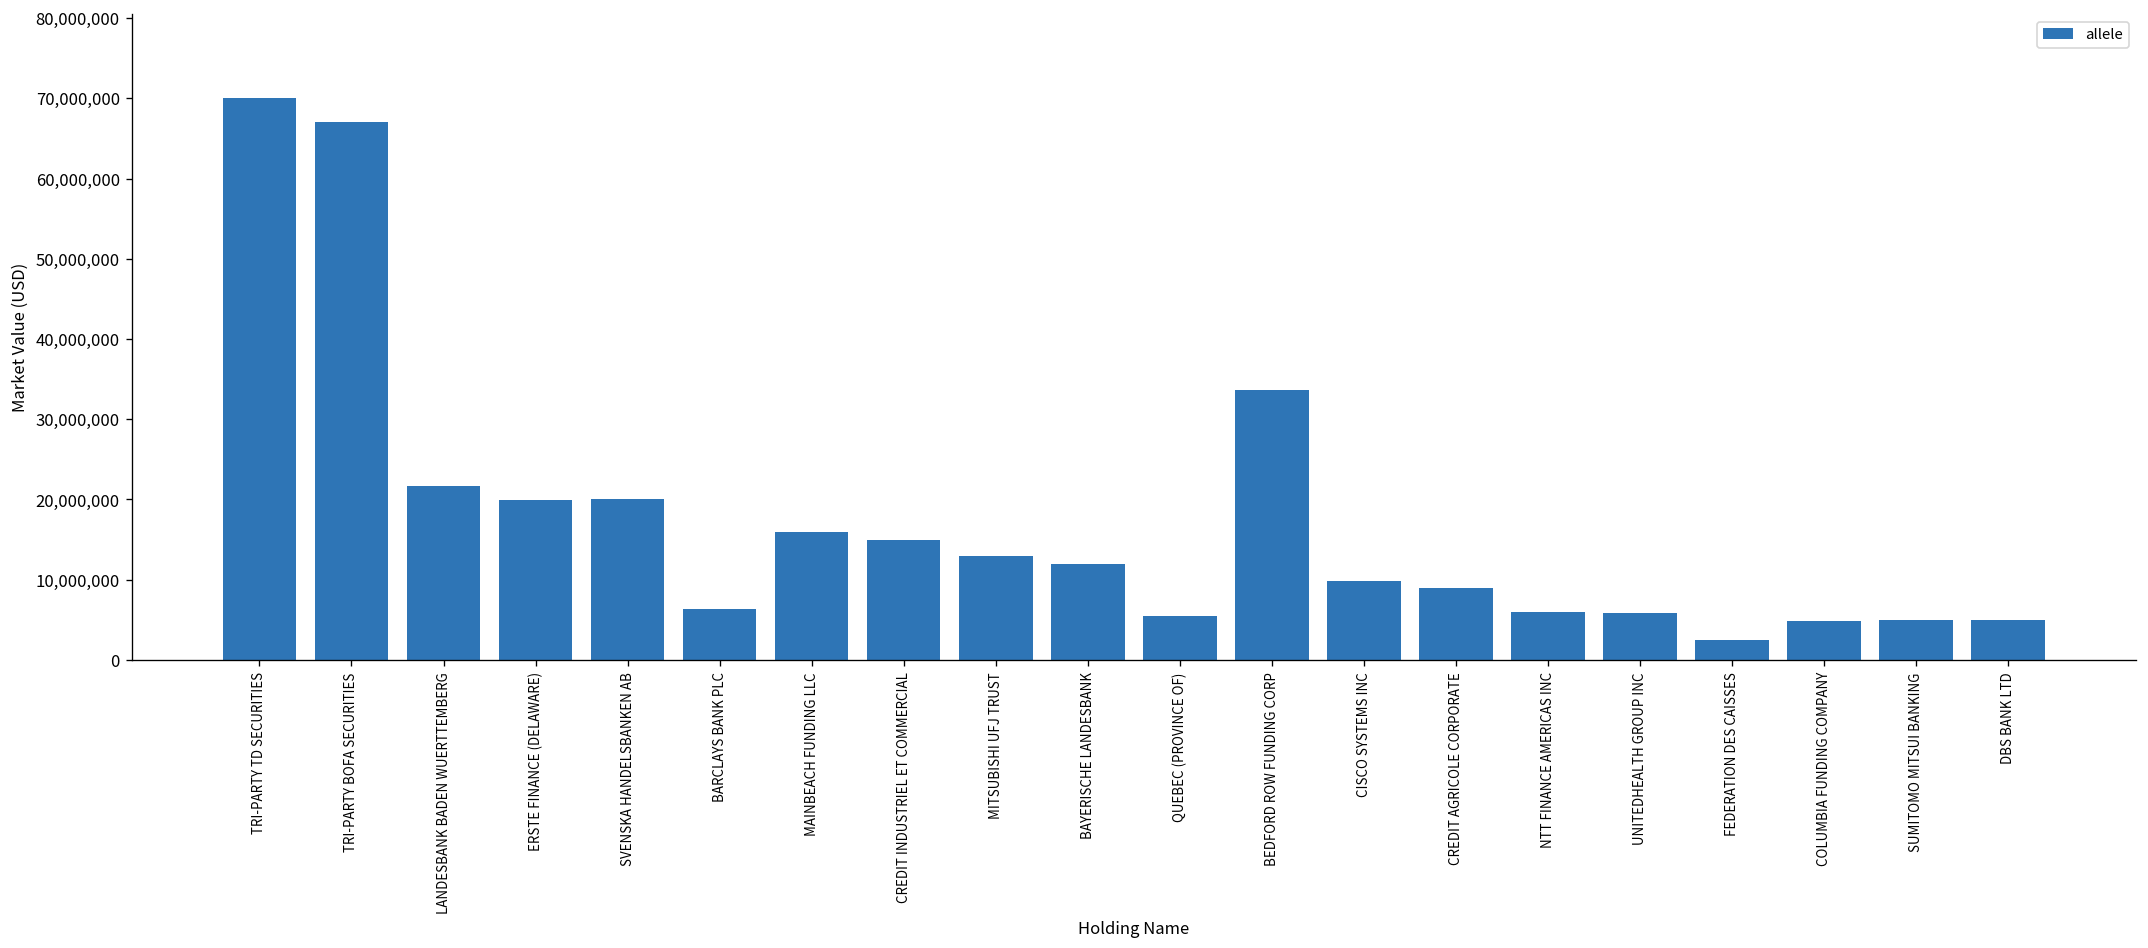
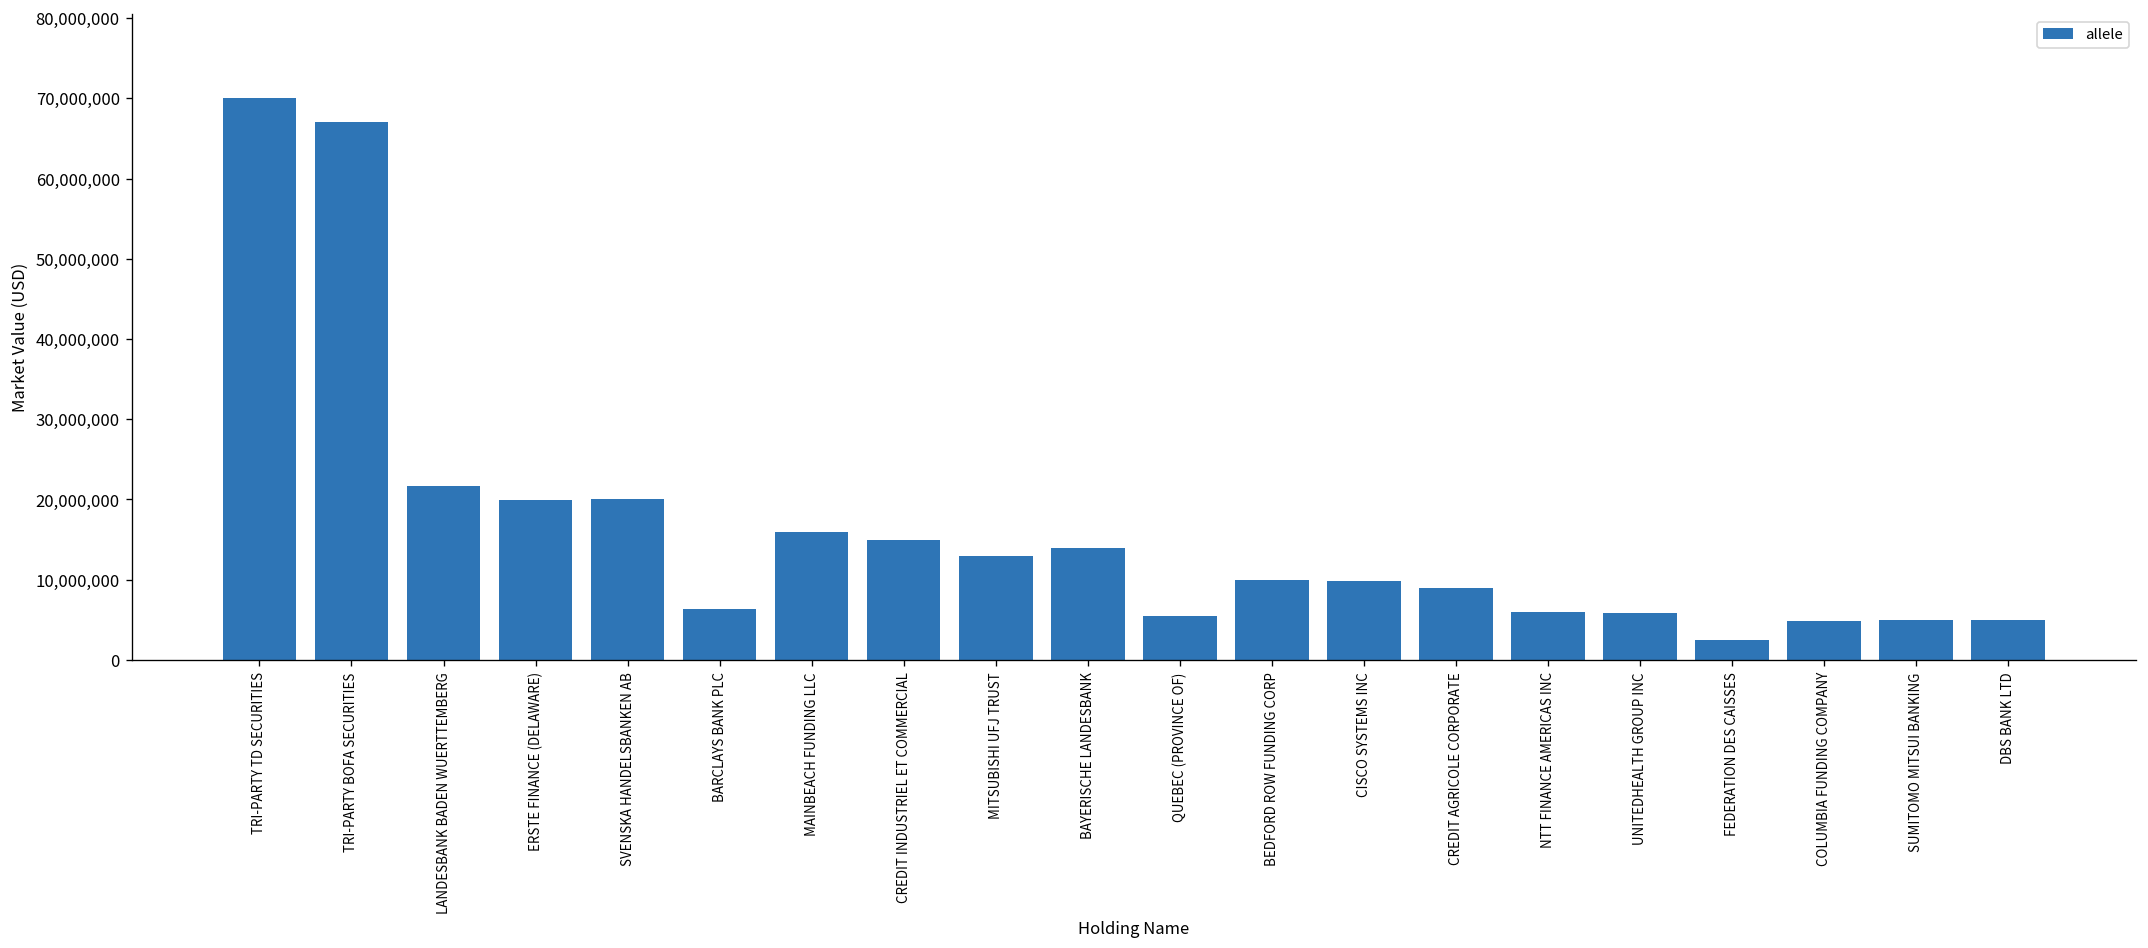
BAYERISCHE LANDESBANK: 12,000,000 -> 14,000,000
BEDFORD ROW FUNDING CORP: 34,000,000 -> 10,000,000
